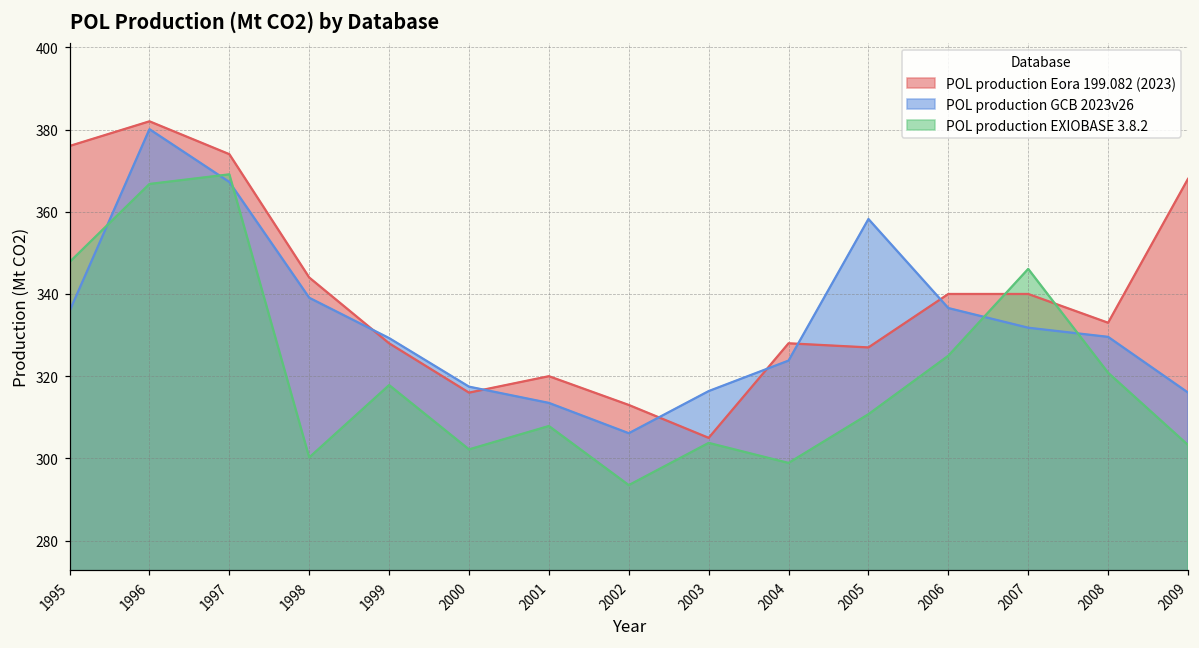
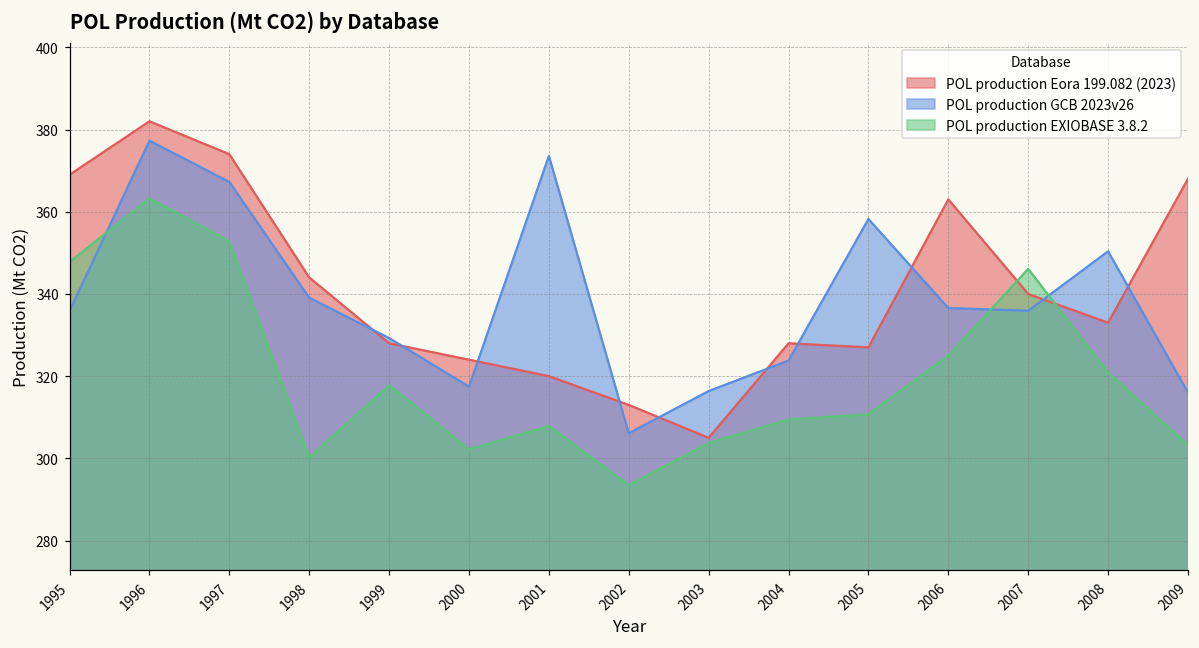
POL production Eora 199.082 (2023), 1995: 376 -> 369
POL production GCB 2023v26, 1996: 380 -> 377
POL production EXIOBASE 3.8.2, 1996: 367 -> 363
POL production EXIOBASE 3.8.2, 1997: 369 -> 353
POL production Eora 199.082 (2023), 2000: 316 -> 324
POL production GCB 2023v26, 2001: 314 -> 374
POL production EXIOBASE 3.8.2, 2004: 299 -> 309
POL production Eora 199.082 (2023), 2006: 340 -> 363
POL production GCB 2023v26, 2007: 332 -> 336
POL production GCB 2023v26, 2008: 330 -> 350
